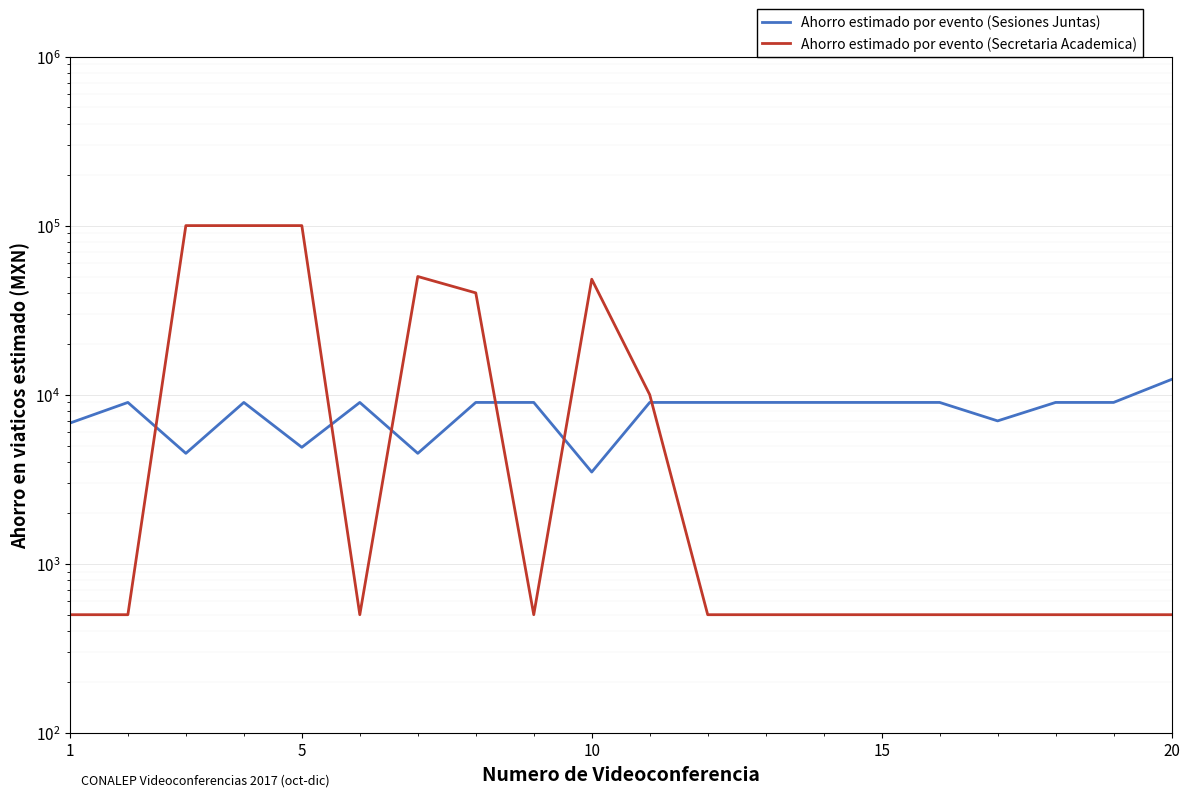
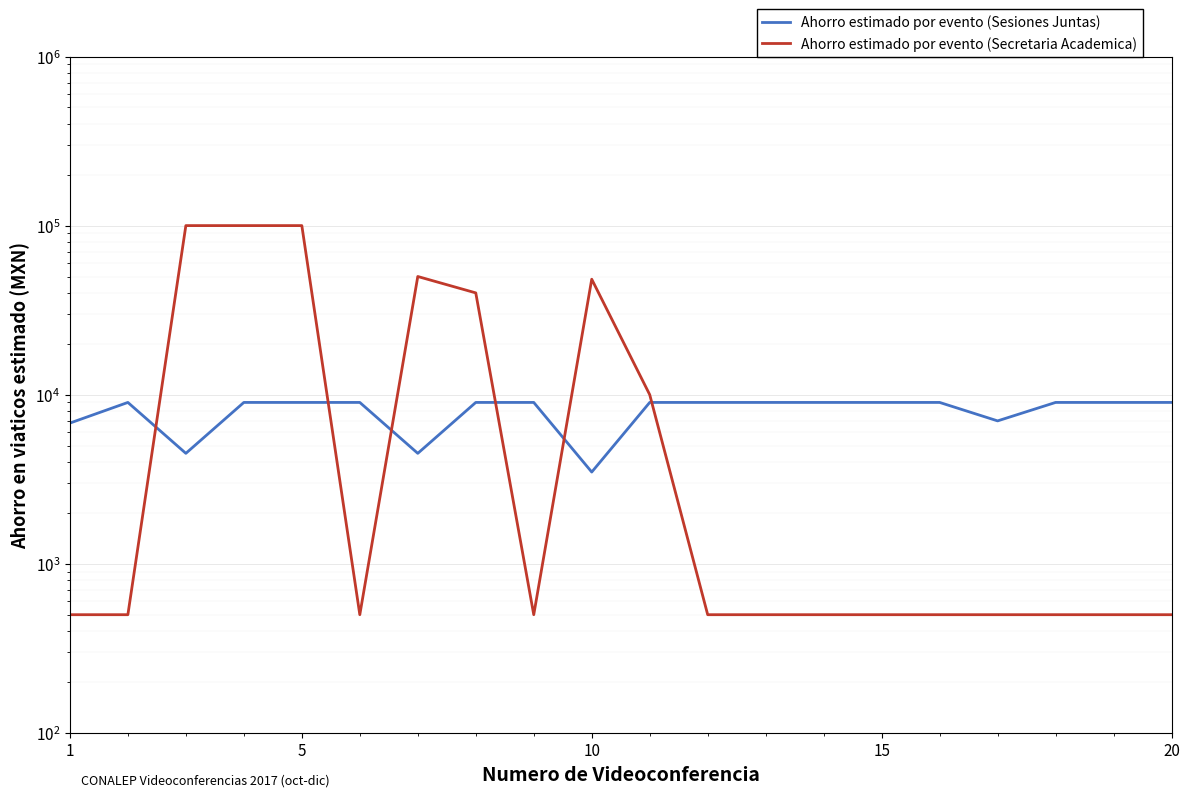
Ahorro estimado por evento (Sesiones Juntas), 5: 4900 -> 9000
Ahorro estimado por evento (Sesiones Juntas), 20: 12000 -> 9000
